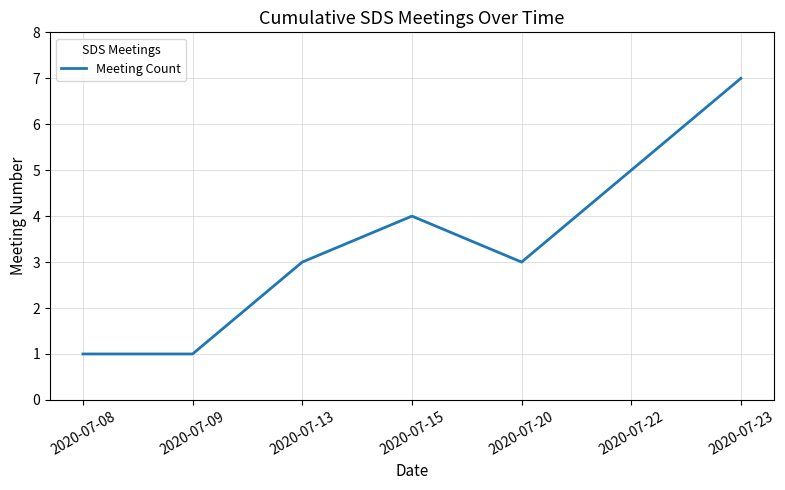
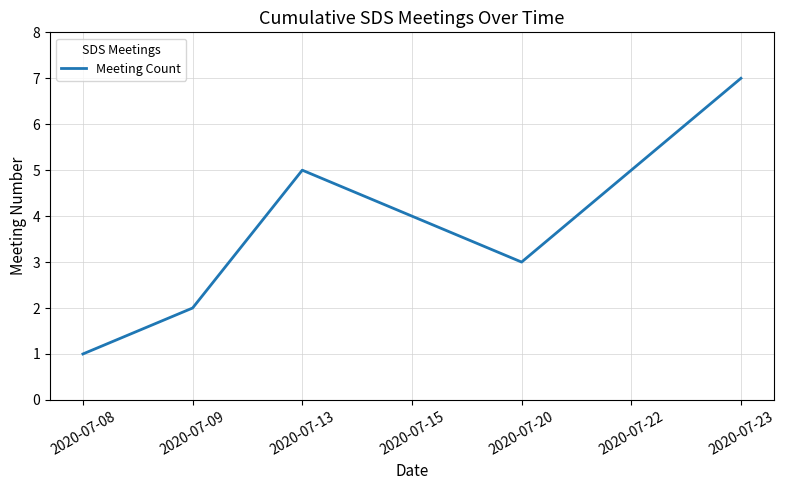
2020-07-09: 1 -> 2
2020-07-13: 3 -> 5
